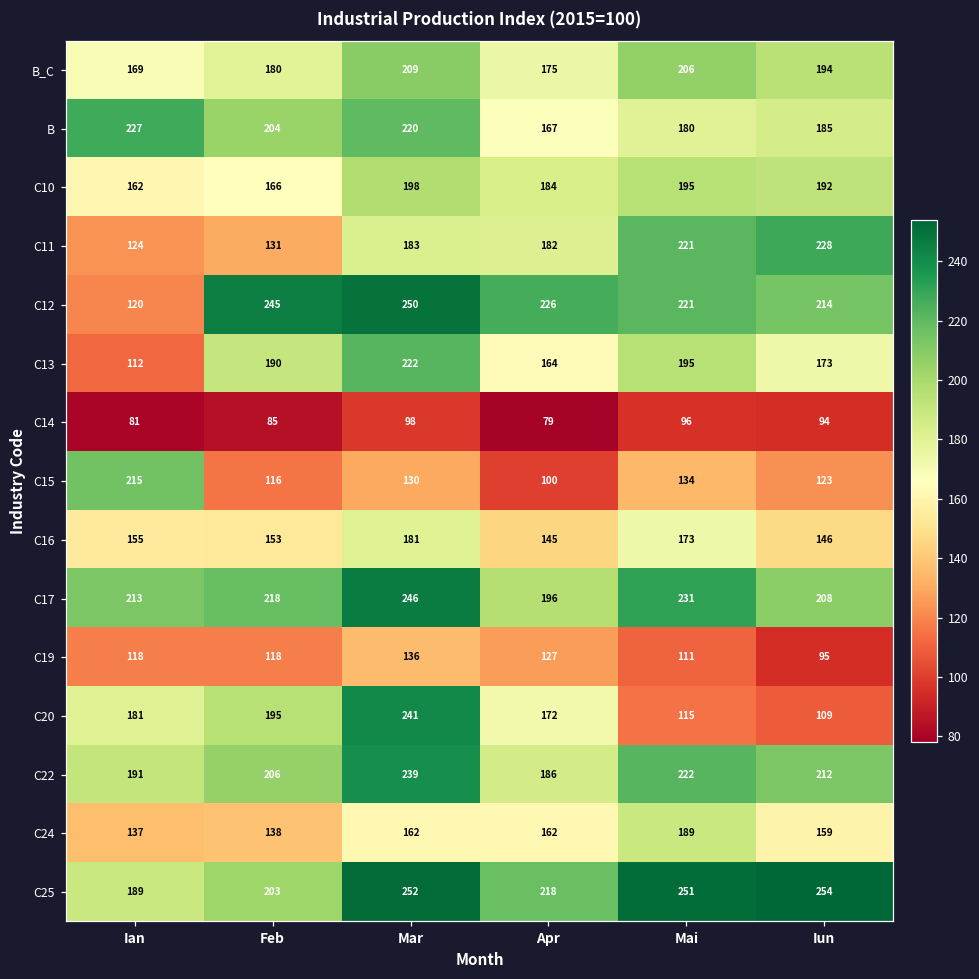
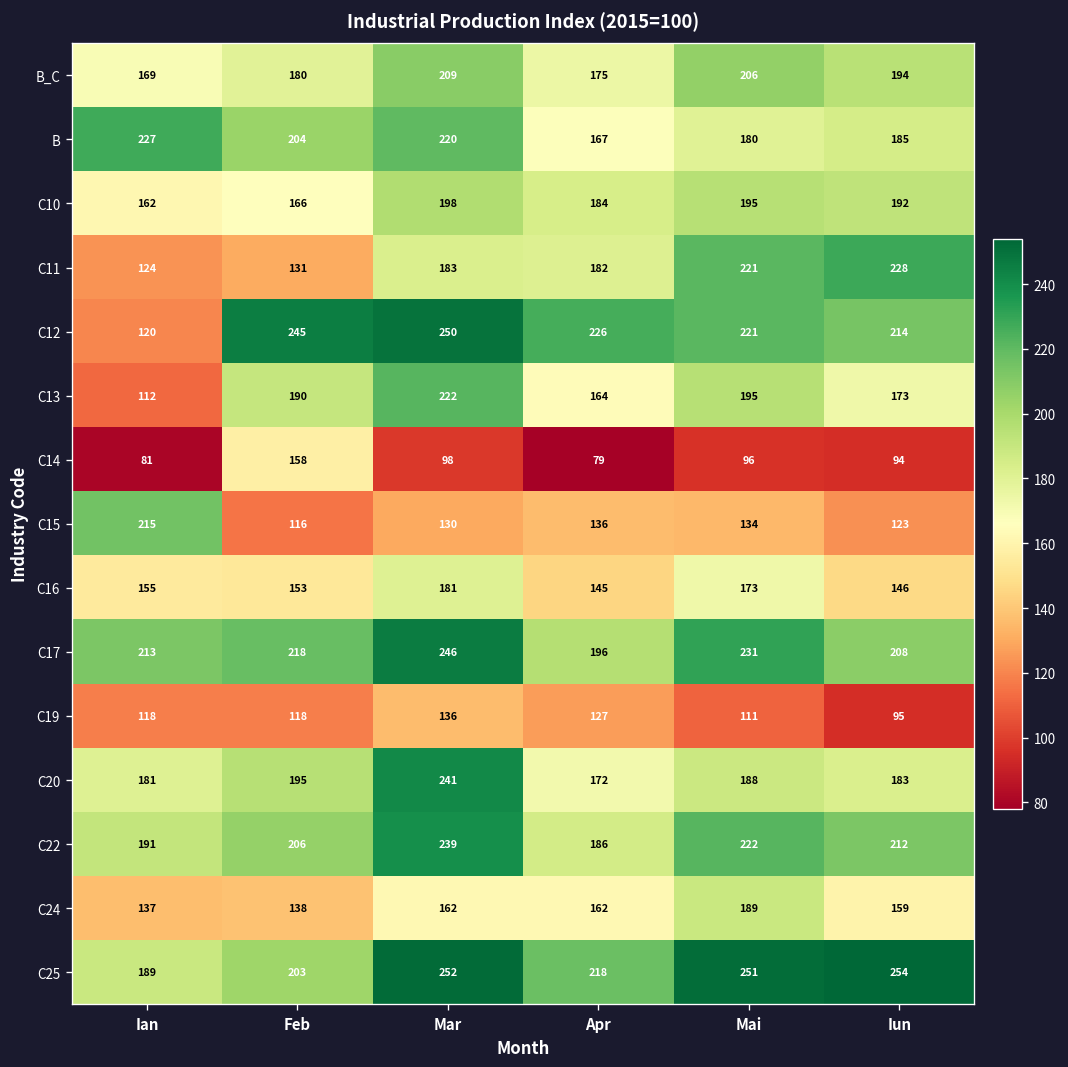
C14, Feb: 85 -> 158
C15, Apr: 100 -> 136
C20, Mai: 115 -> 188
C20, Iun: 109 -> 183
